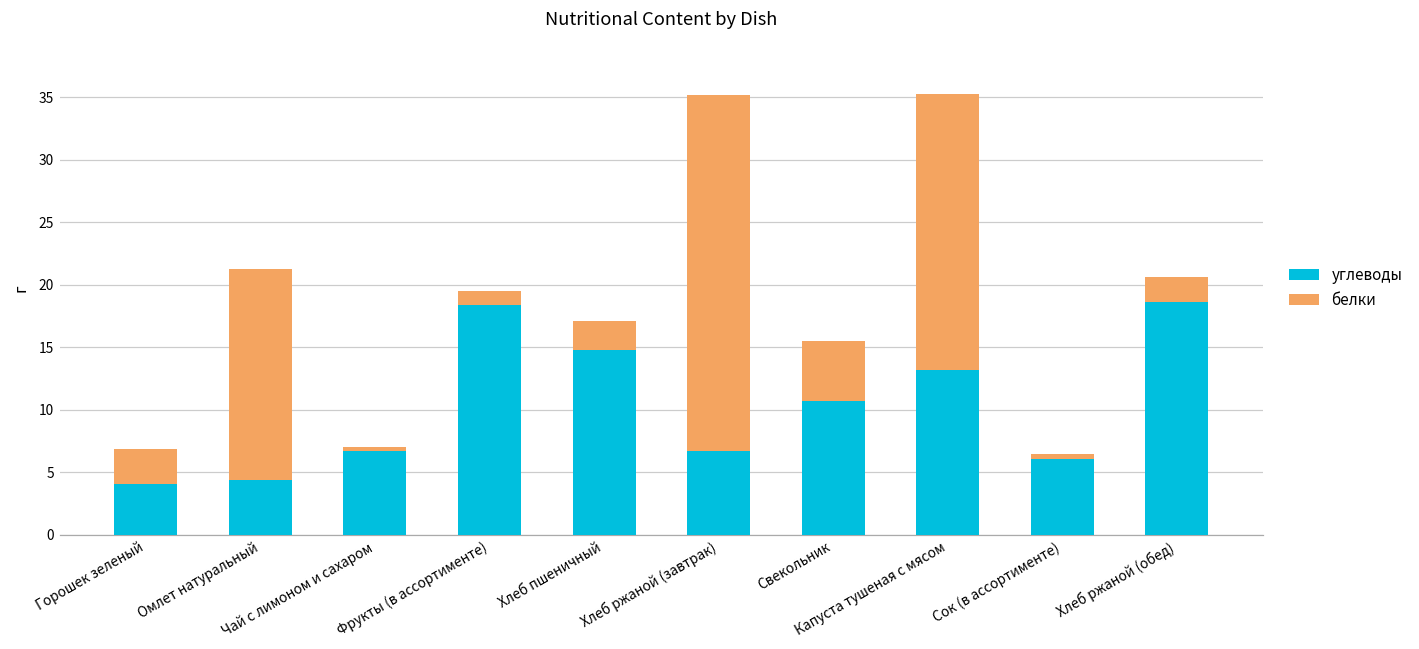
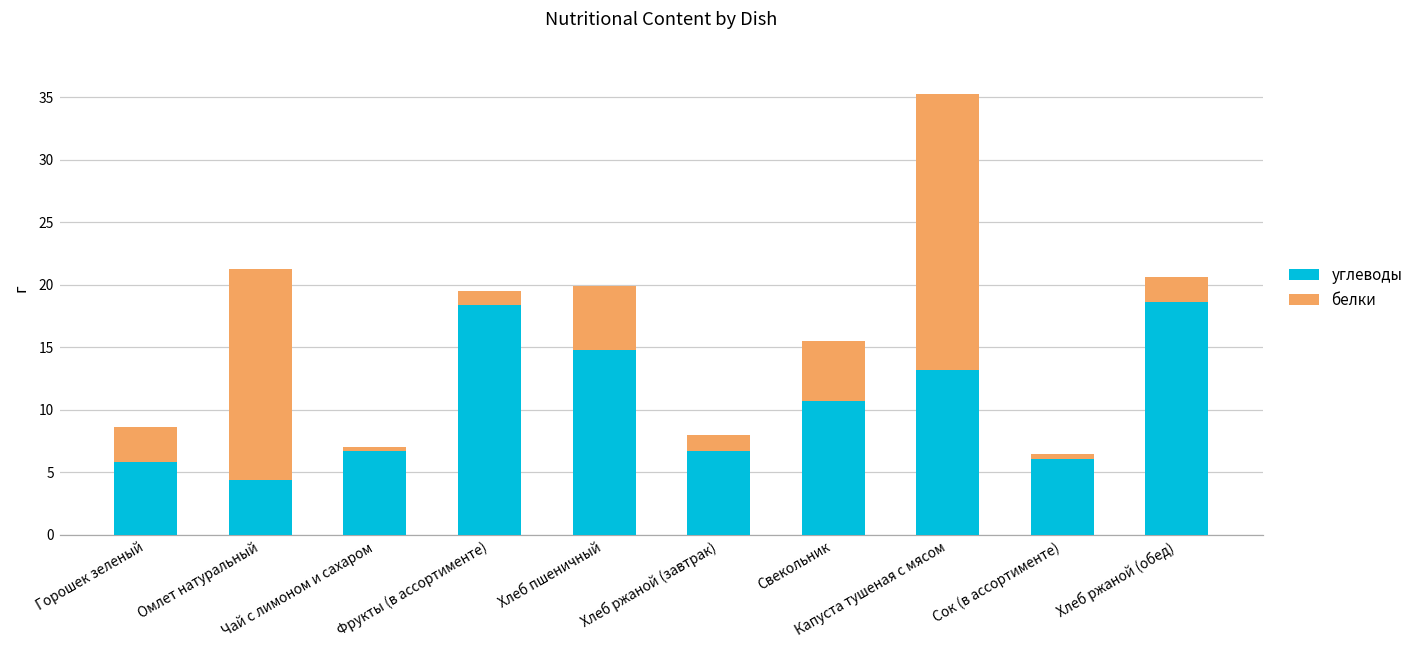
углеводы, Горошек зеленый: 4.1 -> 5.8
белки, Хлеб пшеничный: 2.3 -> 5.1
белки, Хлеб ржаной (завтрак): 28.5 -> 1.3
